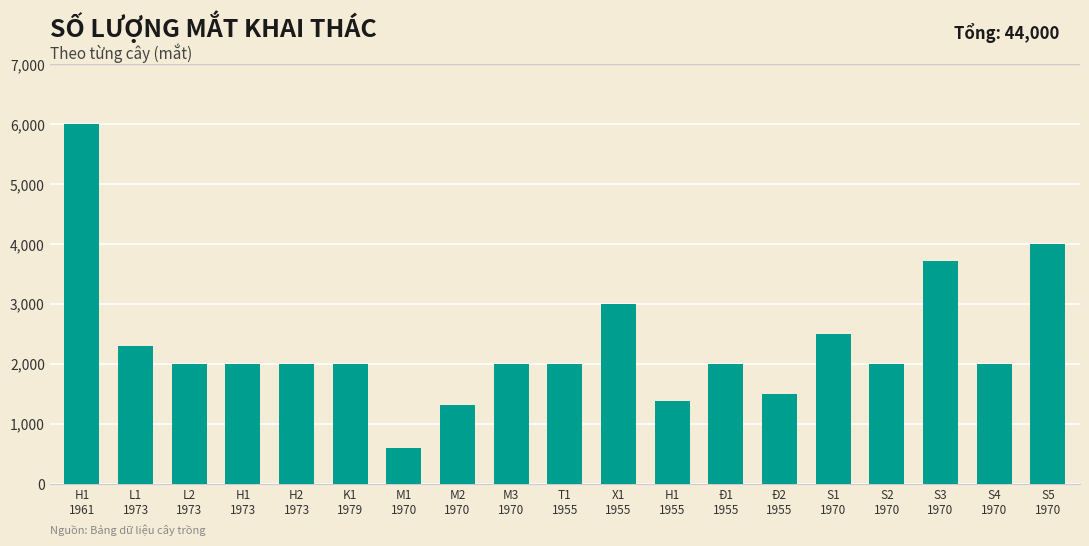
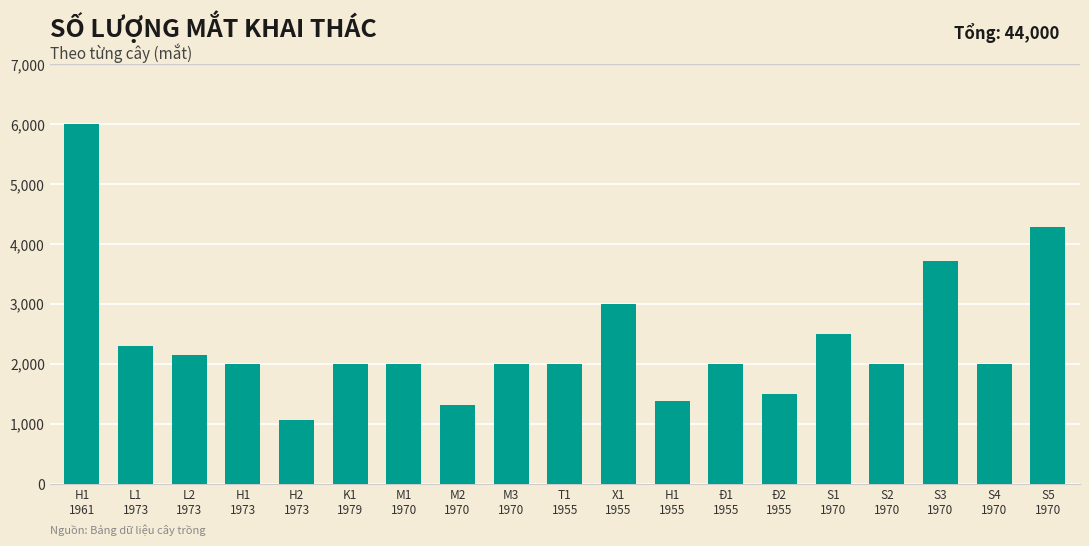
L2 1973: 2,000 -> 2,100
H2 1973: 2,000 -> 1,100
M1 1970: 600 -> 2,000
S5 1970: 4,000 -> 4,300
